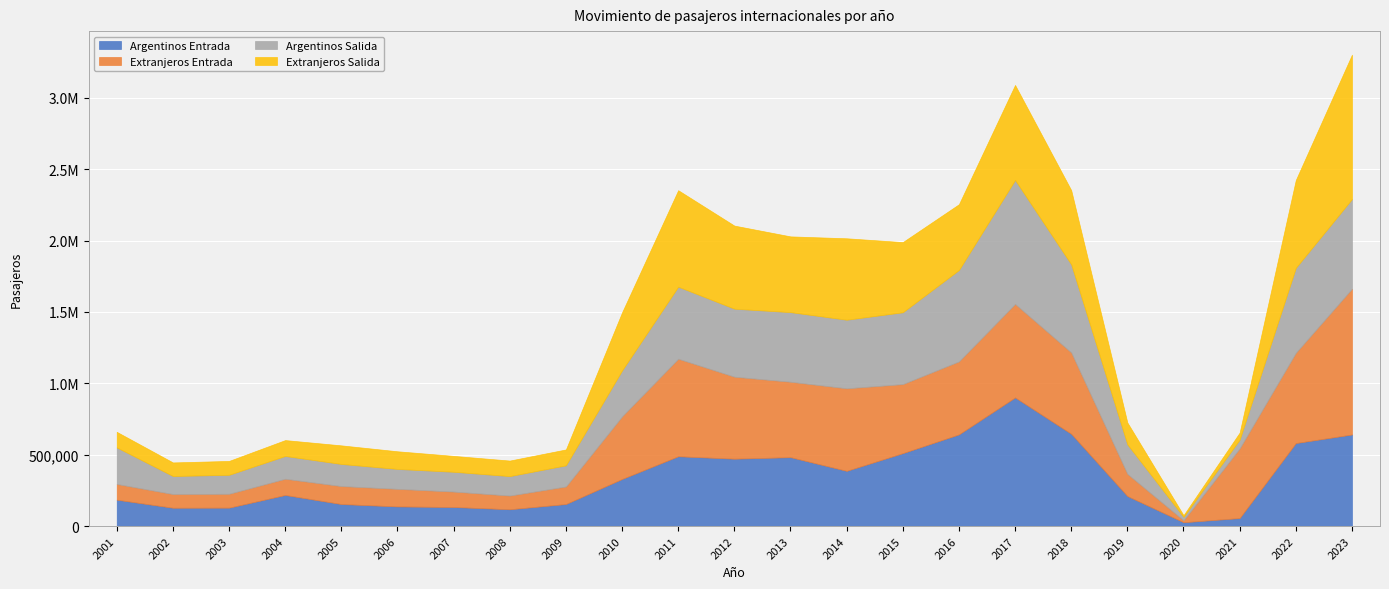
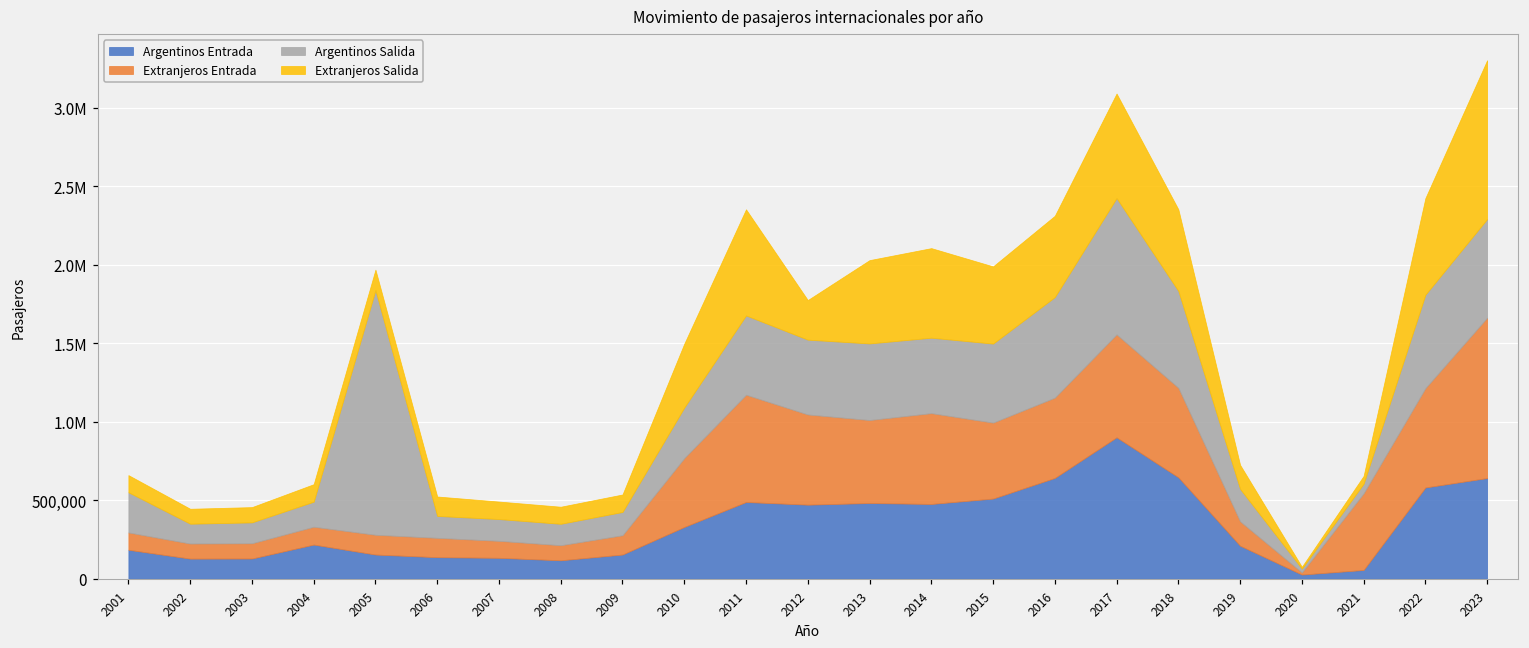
Argentinos Salida, 2005: 160,000 -> 1,560,000
Extranjeros Salida, 2012: 580,000 -> 250,000
Argentinos Entrada, 2014: 390,000 -> 480,000
Extranjeros Salida, 2016: 460,000 -> 520,000
